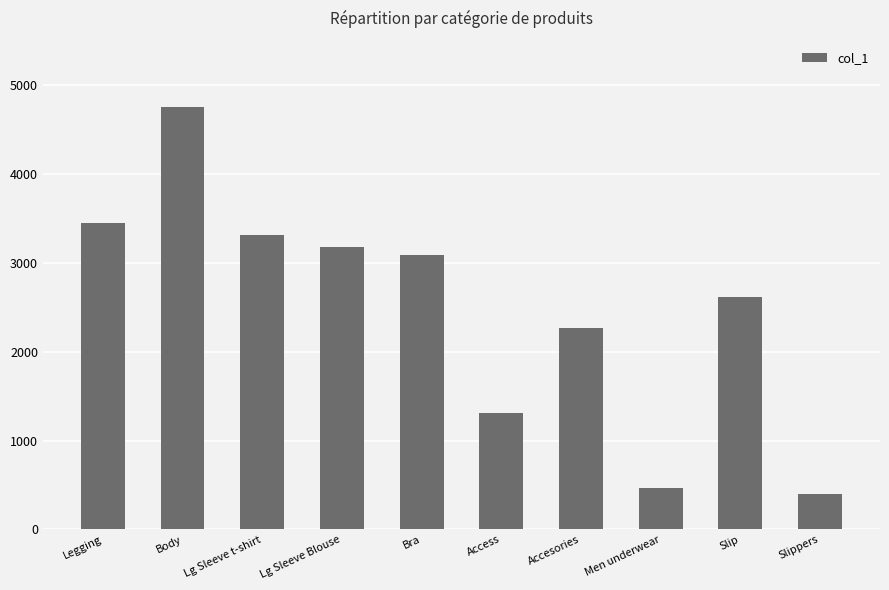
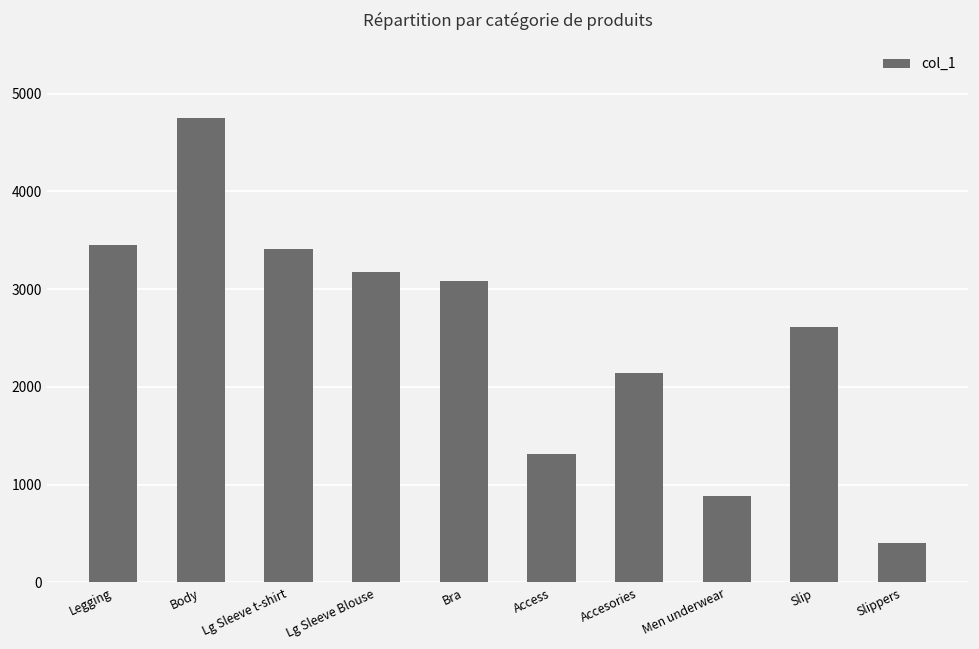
Lg Sleeve t-shirt: 3300 -> 3400
Accesories: 2300 -> 2100
Men underwear: 500 -> 900
